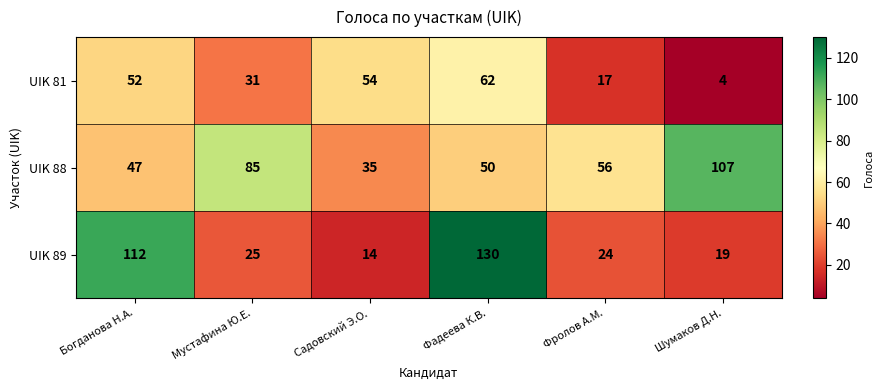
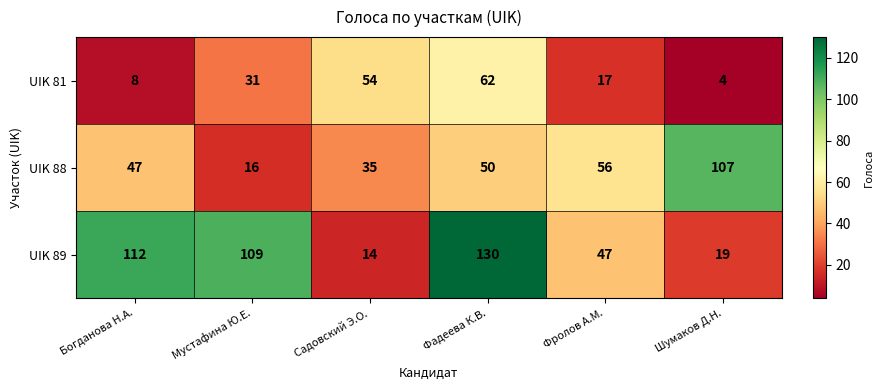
UIK 81, Богданова Н.А.: 52 -> 8
UIK 88, Мустафина Ю.Е.: 85 -> 16
UIK 89, Мустафина Ю.Е.: 25 -> 109
UIK 89, Фролов А.М.: 24 -> 47
